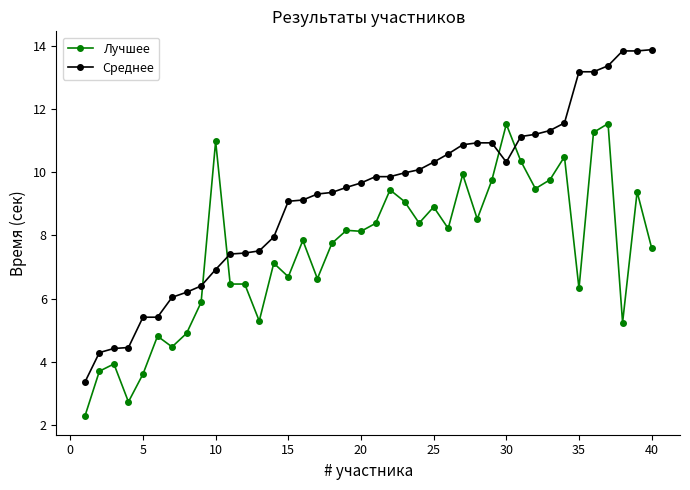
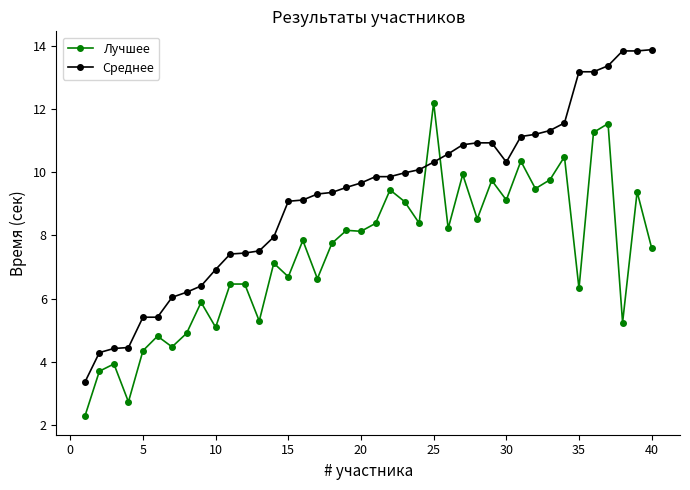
Лучшее, 5: 3.6 -> 4.4
Лучшее, 10: 11.0 -> 5.1
Лучшее, 25: 8.9 -> 12.2
Лучшее, 30: 11.5 -> 9.1
